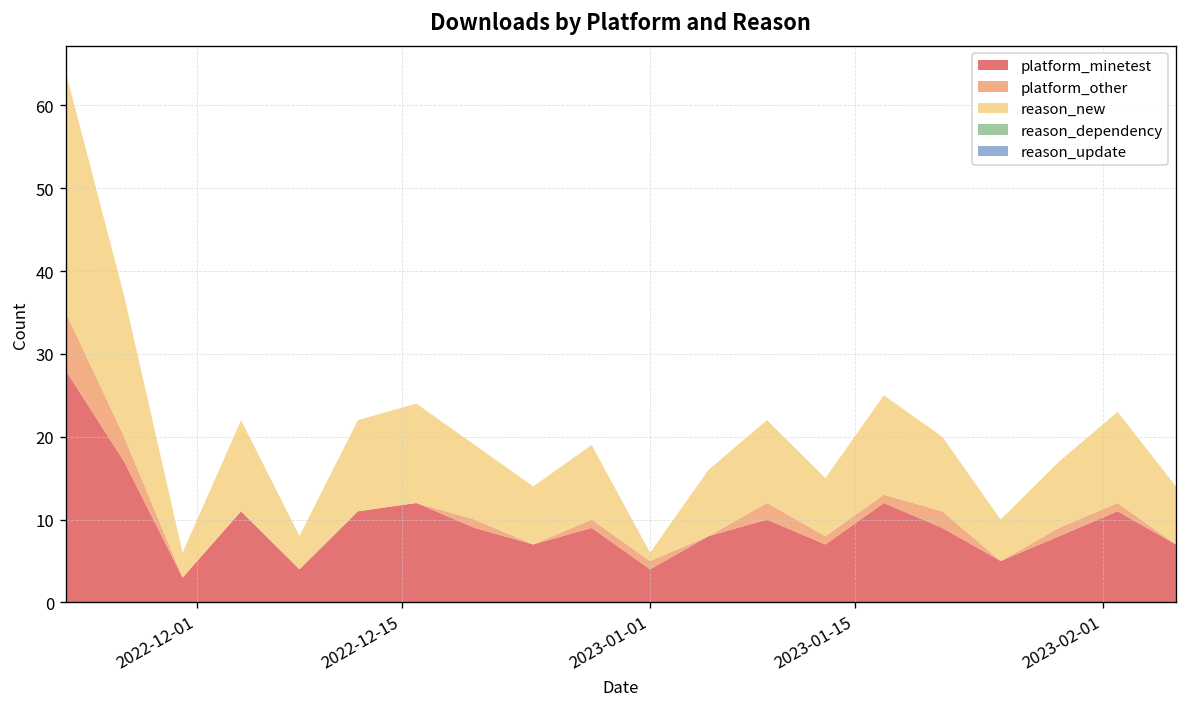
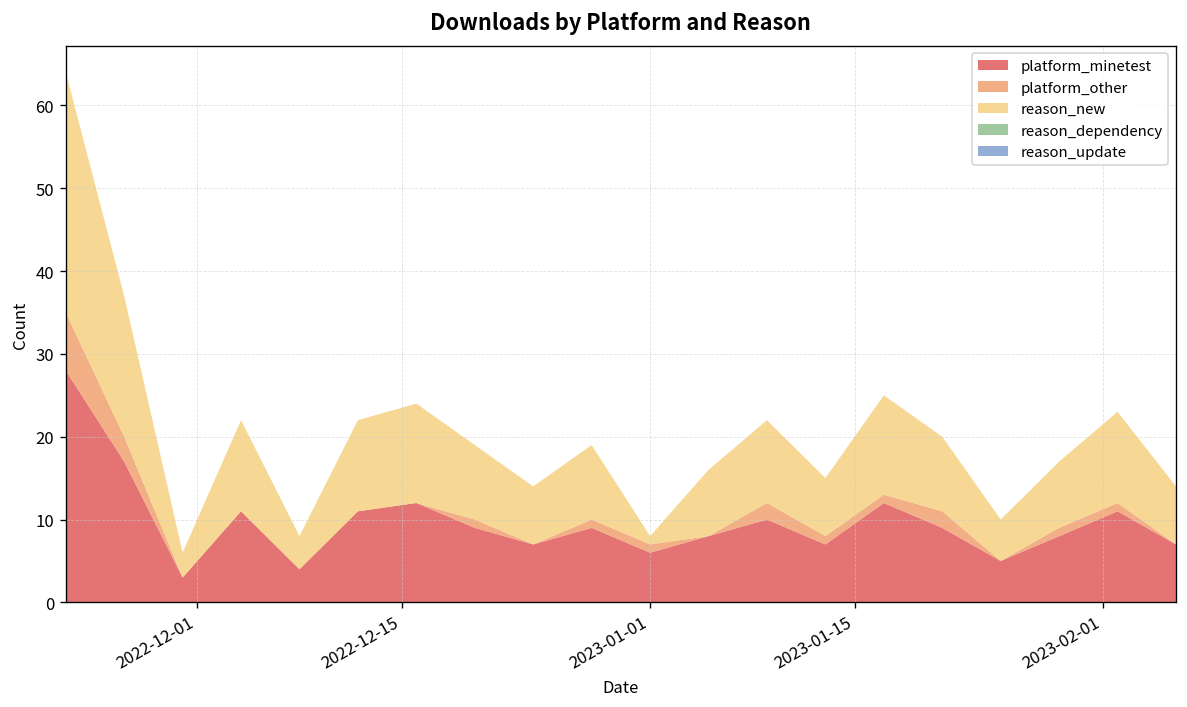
platform_minetest, 2023-01-01: 4 -> 6
